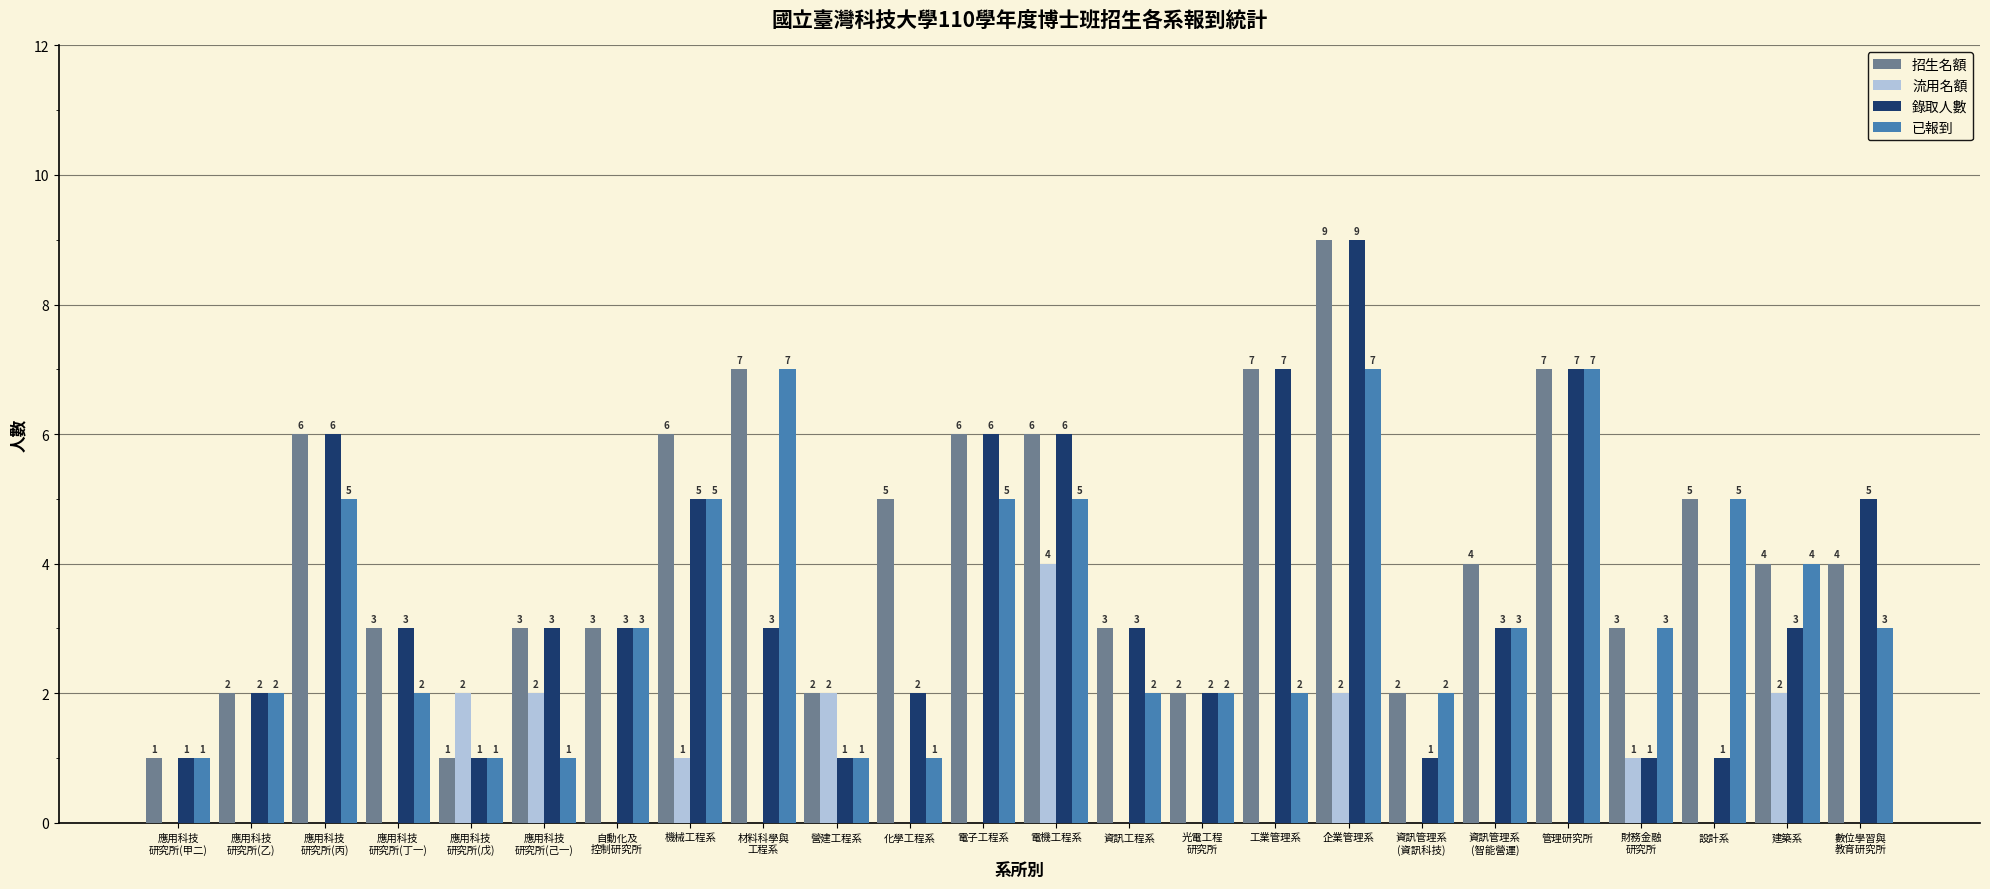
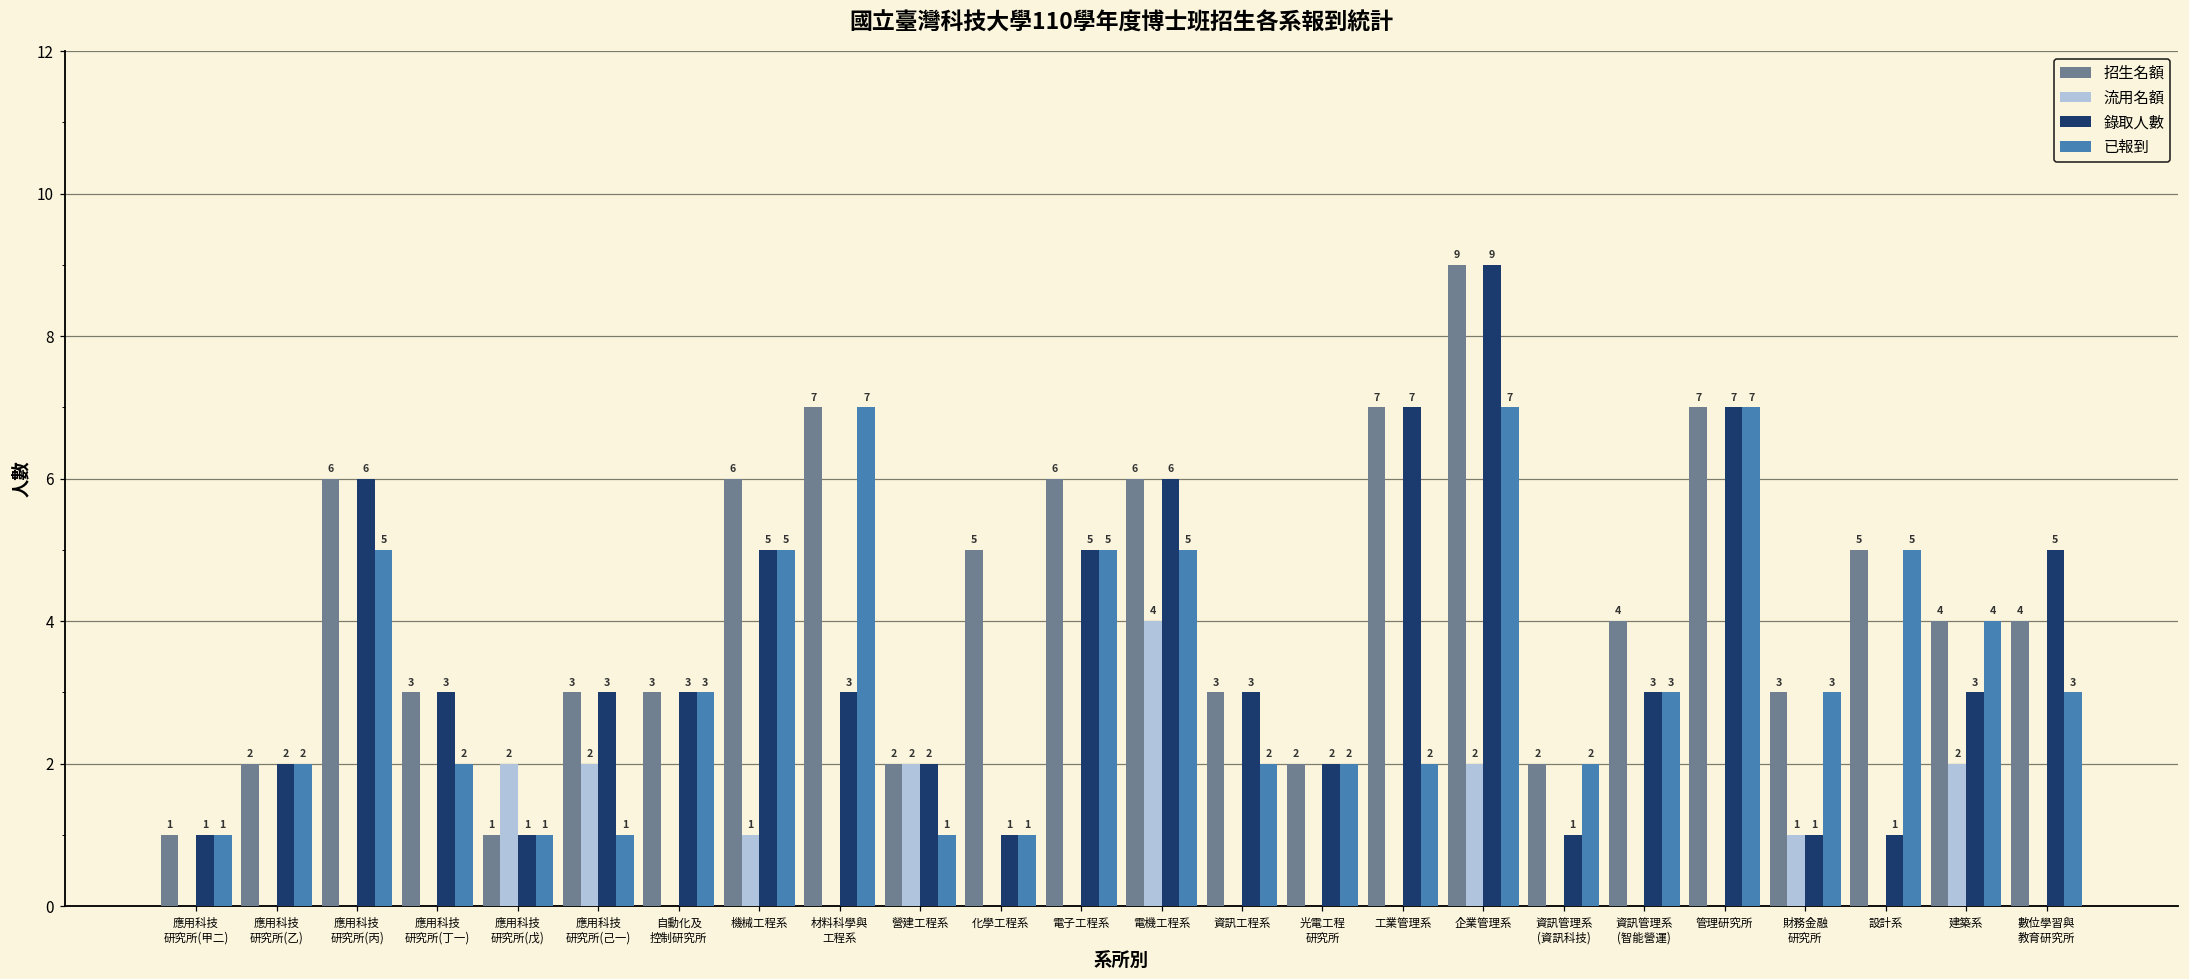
錄取人數, 營建工程系: 1 -> 2
錄取人數, 化學工程系: 2 -> 1
錄取人數, 電子工程系: 6 -> 5
